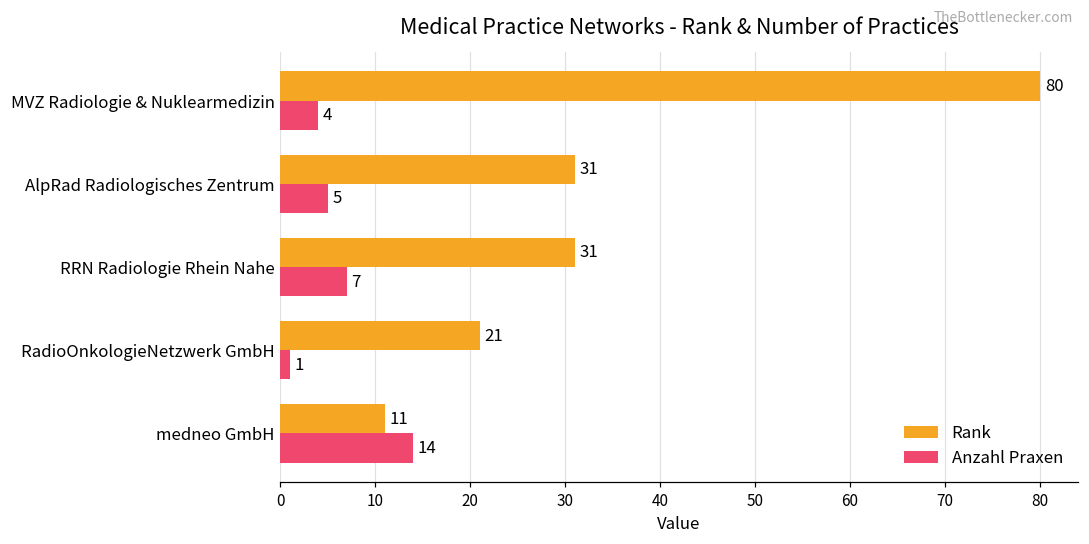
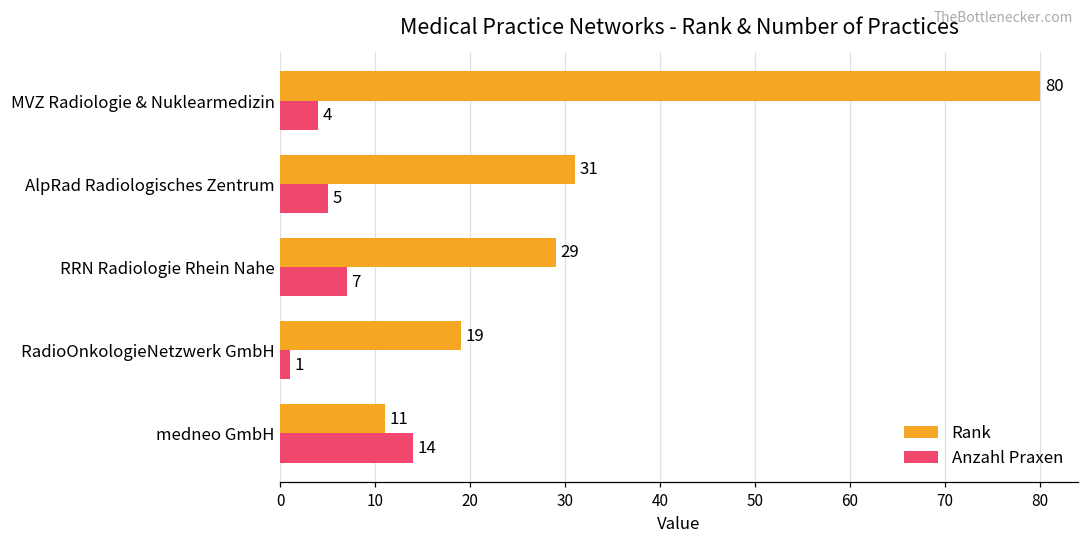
Rank, RRN Radiologie Rhein Nahe: 31 -> 29
Rank, RadioOnkologieNetzwerk GmbH: 21 -> 19
